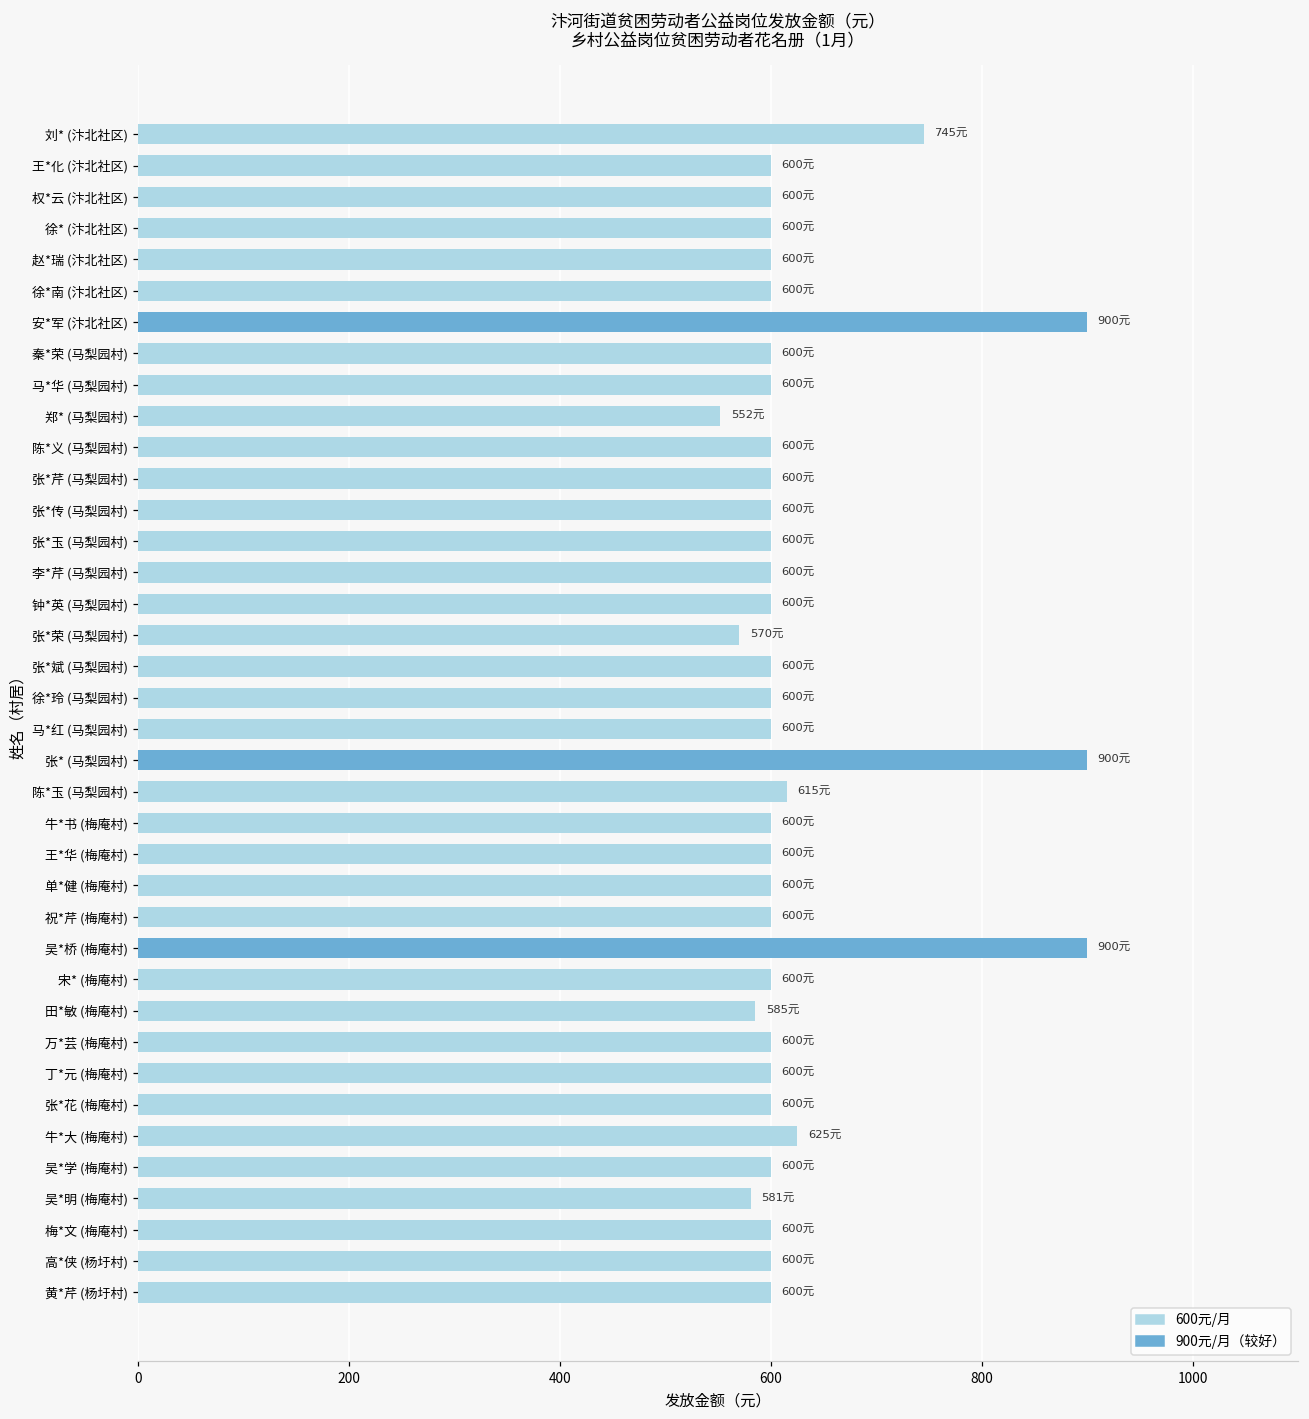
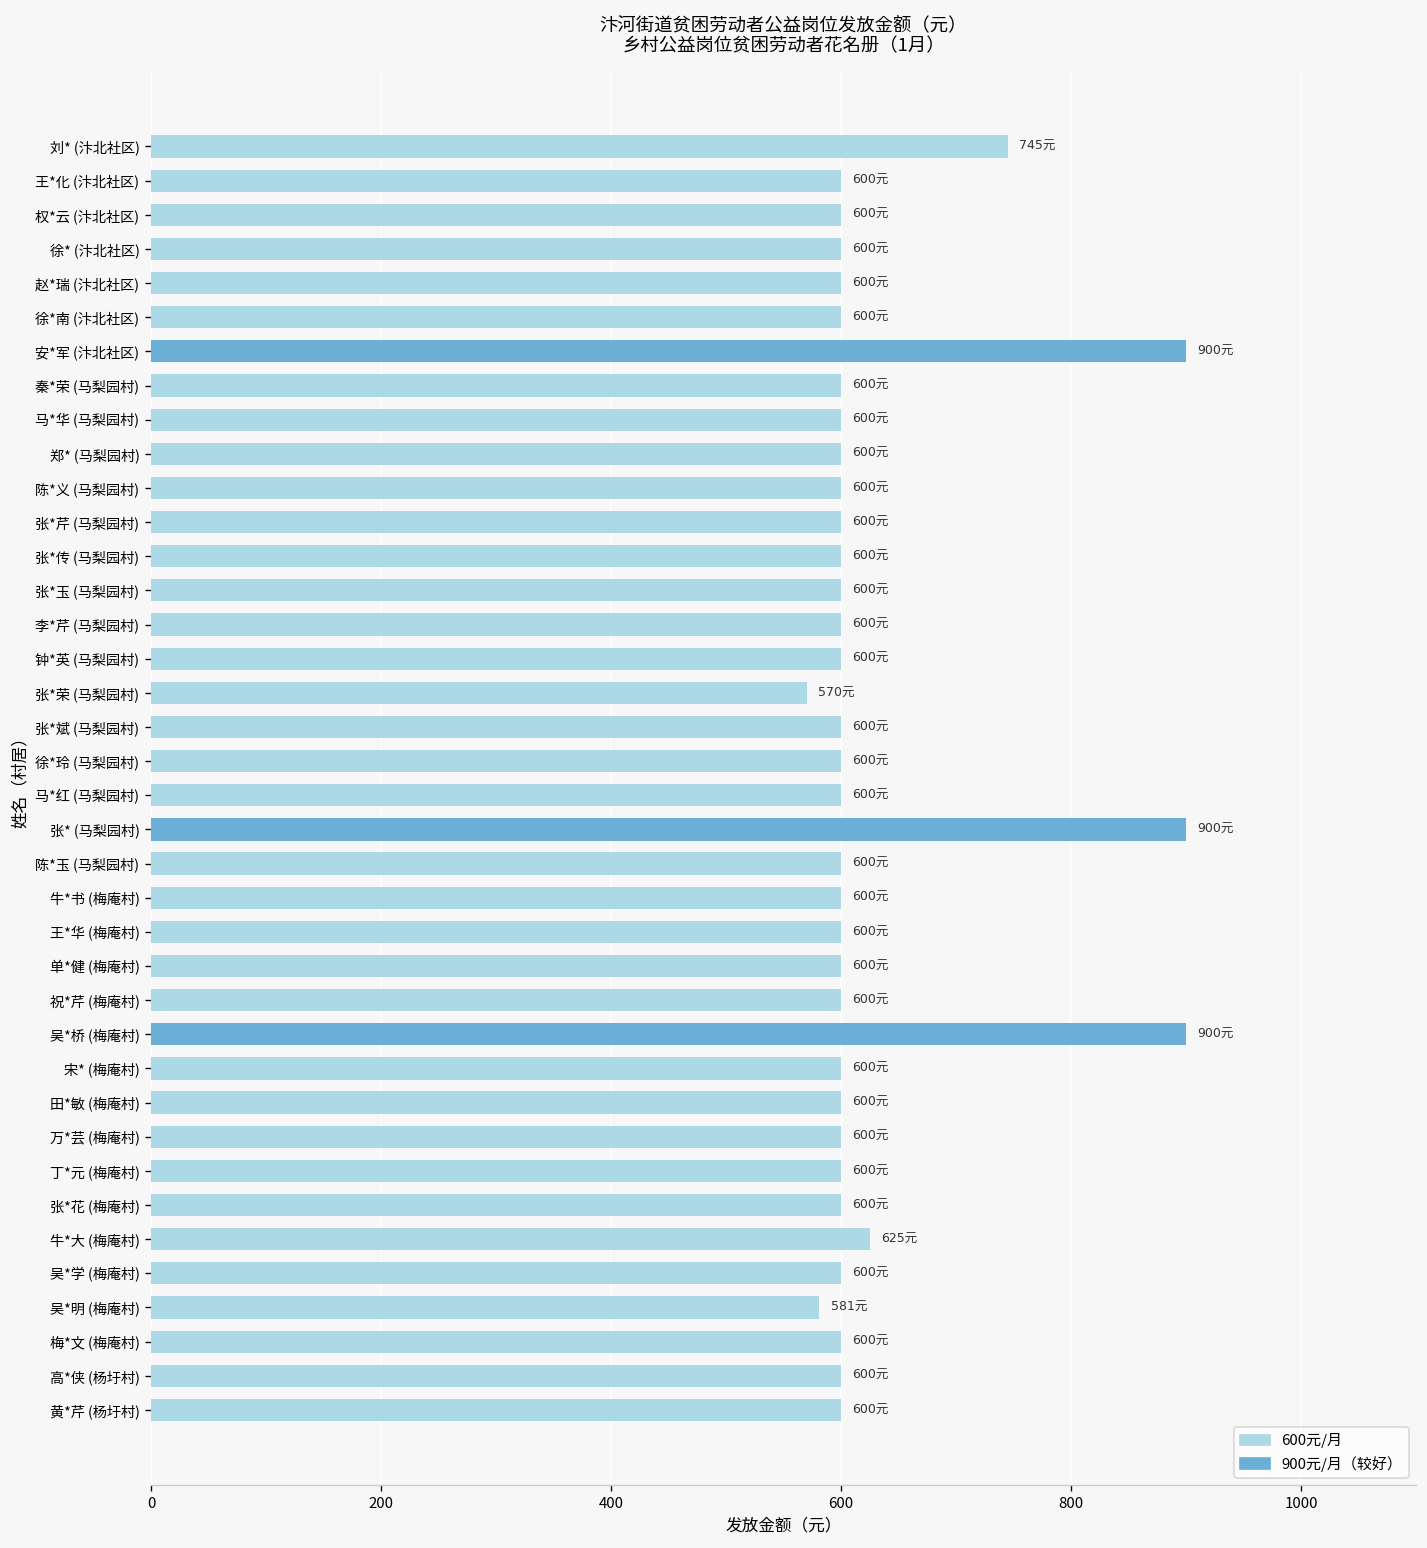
郑* (马梨园村): 552元 -> 600元
陈*玉 (马梨园村): 615元 -> 600元
田*敏 (梅庵村): 585元 -> 600元
